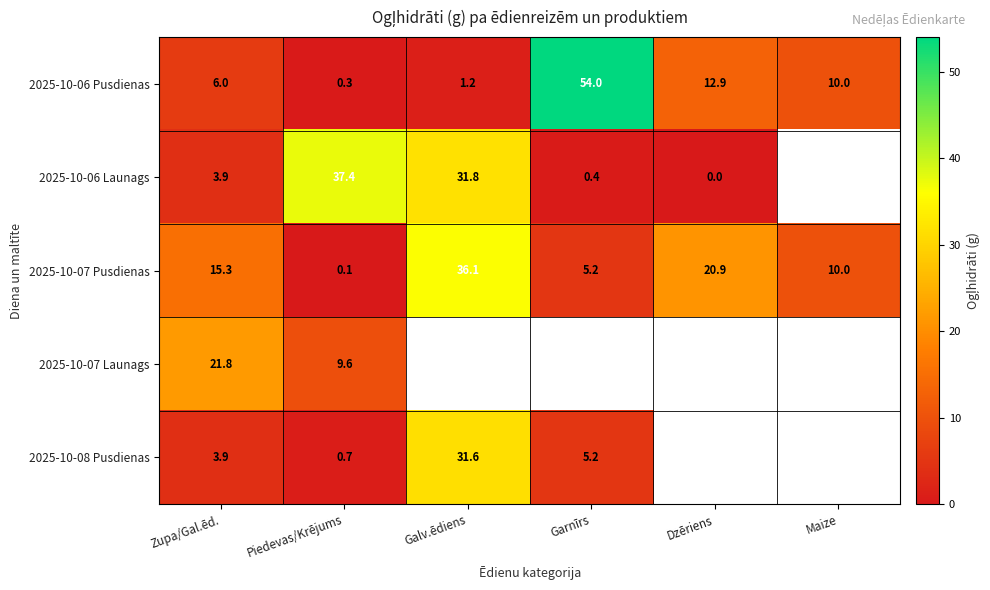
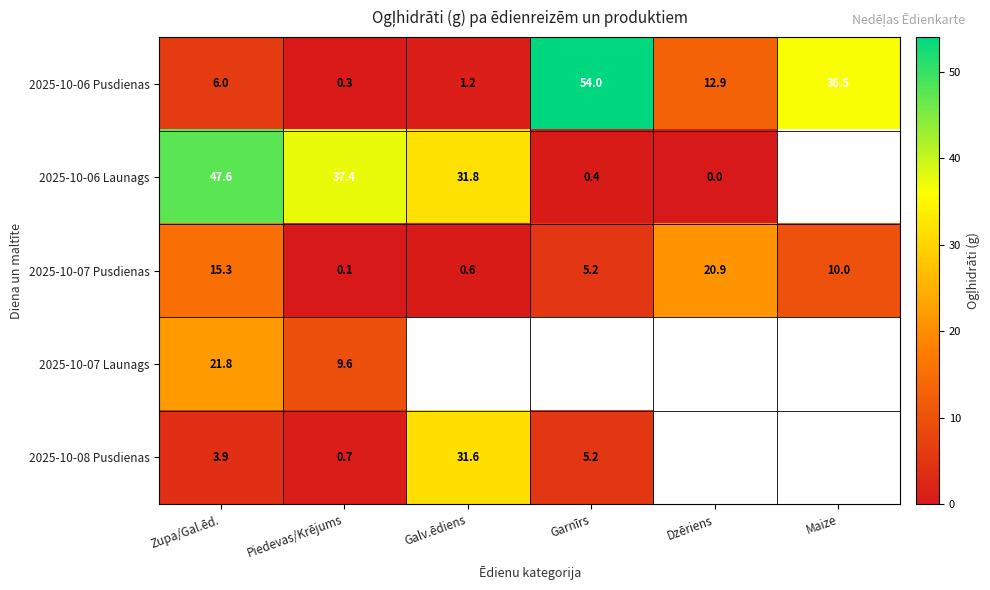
2025-10-06 Pusdienas, Maize: 10.0 -> 36.5
2025-10-06 Launags, Zupa/Gal.ēd.: 3.9 -> 47.6
2025-10-07 Pusdienas, Galv.ēdiens: 36.1 -> 0.6
